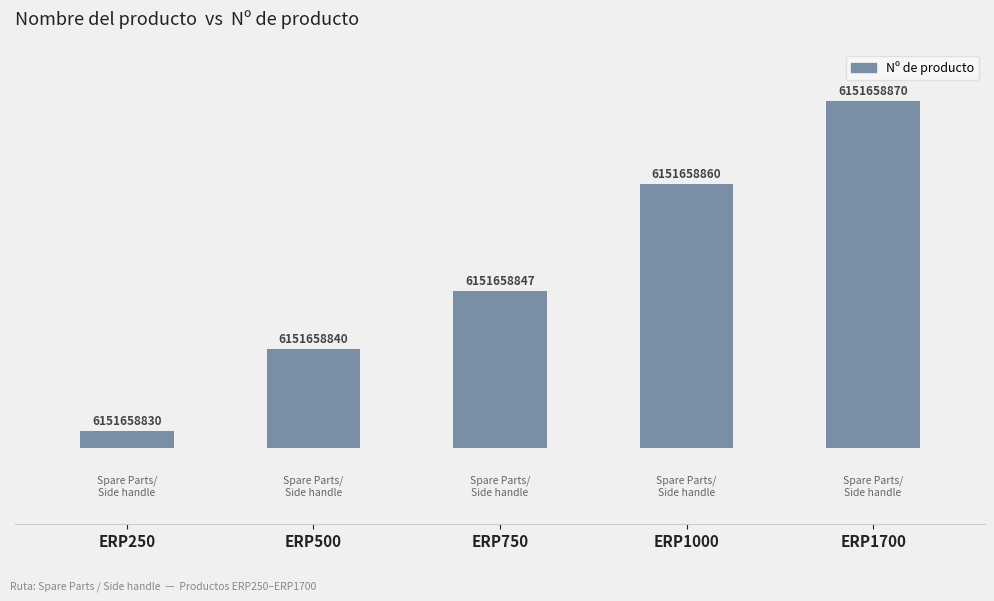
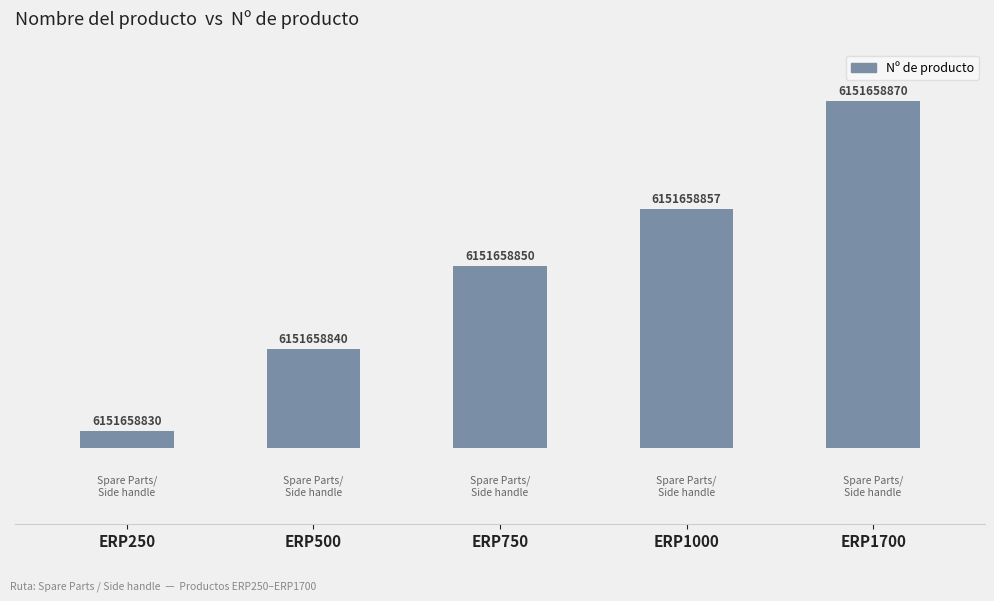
ERP750: 6151658847 -> 6151658850
ERP1000: 6151658860 -> 6151658857
